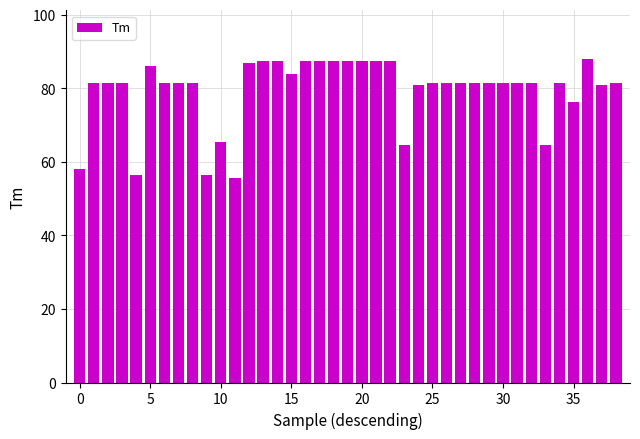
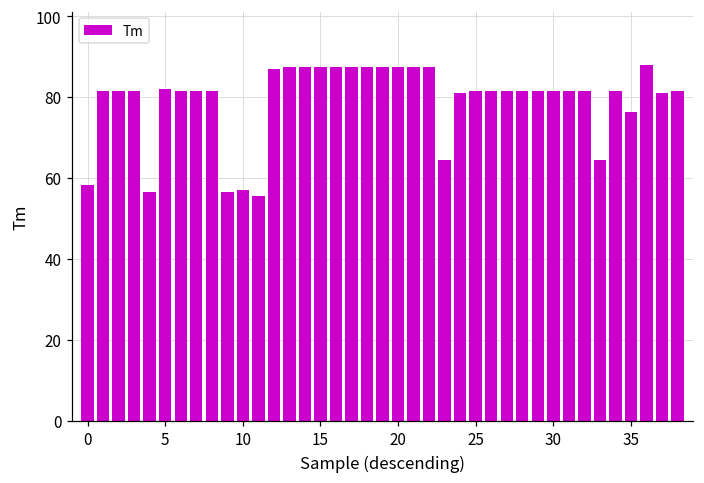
5: 86 -> 82
10: 65 -> 57
15: 84 -> 88
